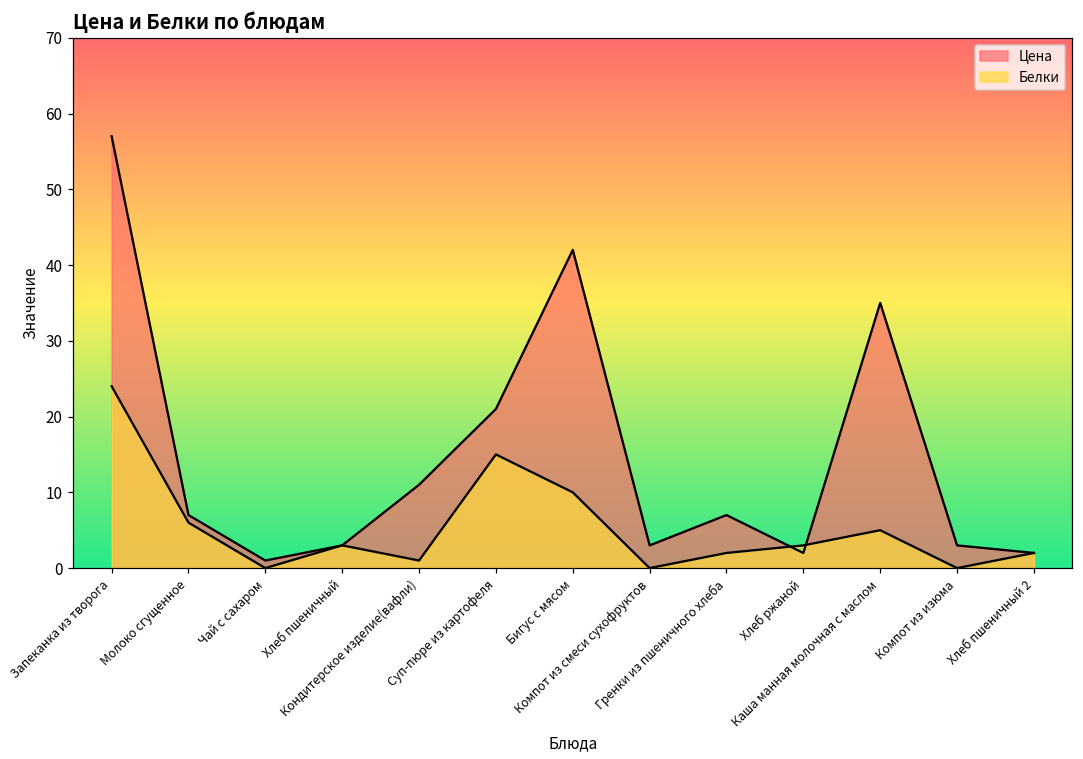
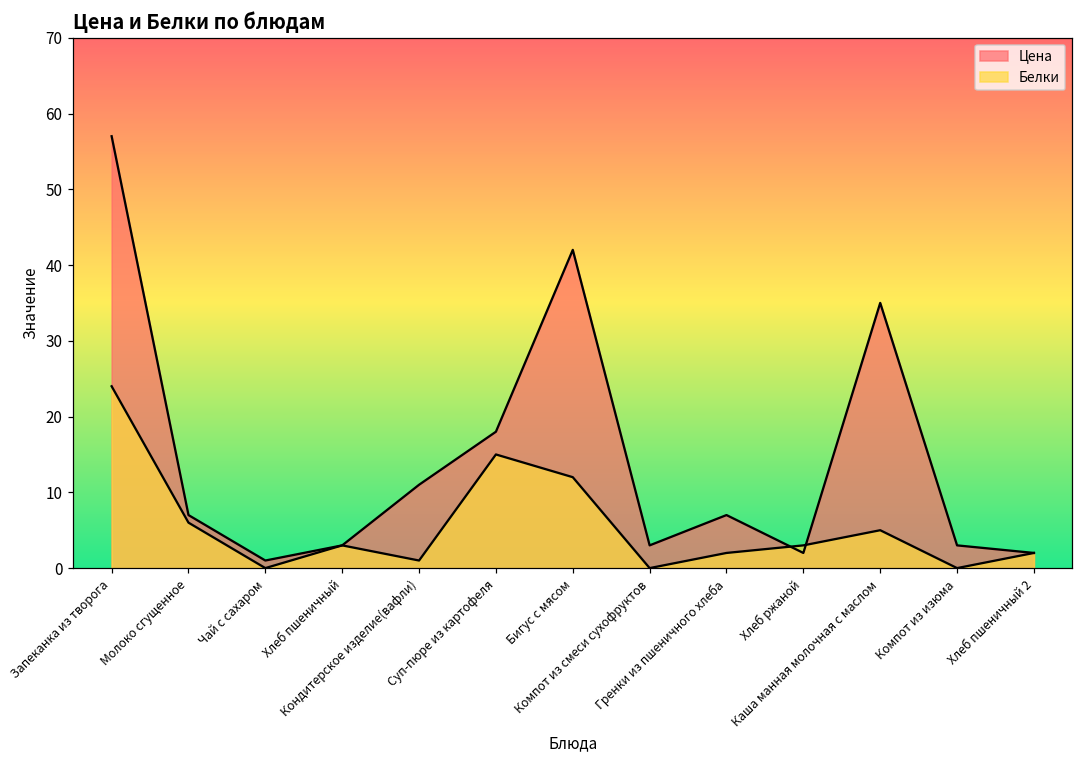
Цена, Суп-пюре из картофеля: 21 -> 18
Белки, Бигус с мясом: 10 -> 12
